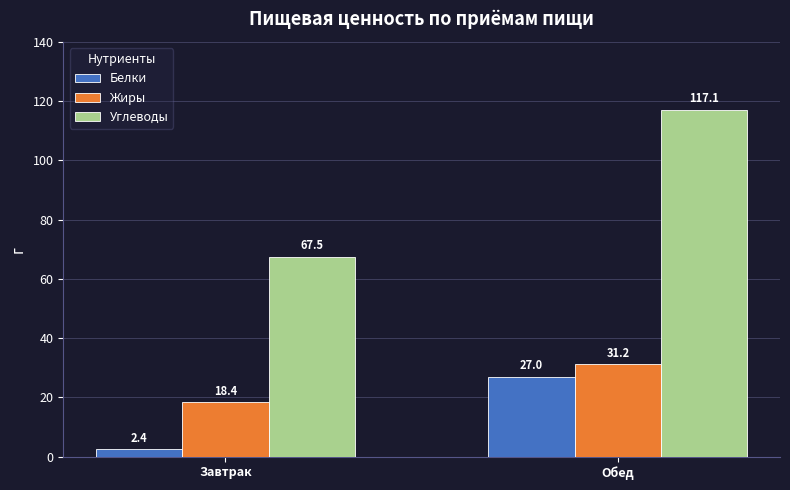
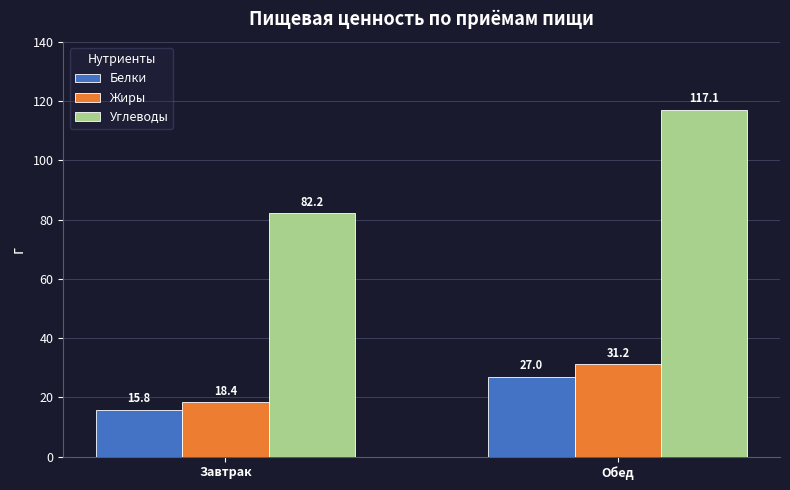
Белки, Завтрак: 2.4 -> 15.8
Углеводы, Завтрак: 67.5 -> 82.2
